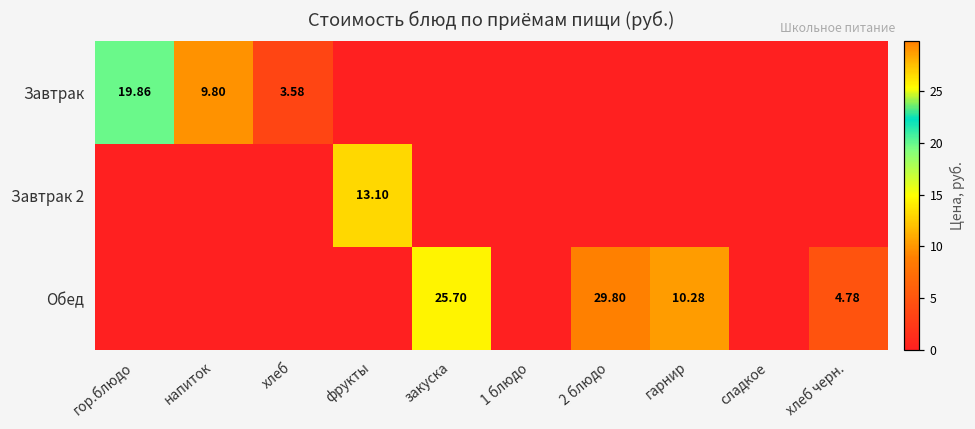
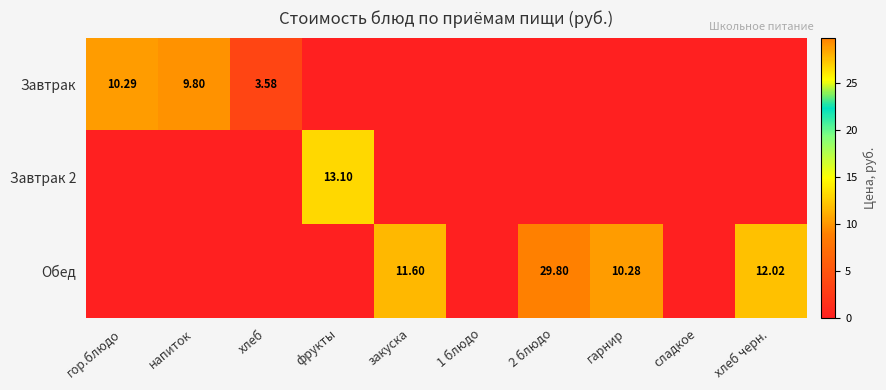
Завтрак, гор.блюдо: 19.86 -> 10.29
Обед, закуска: 25.70 -> 11.60
Обед, хлеб черн.: 4.78 -> 12.02
